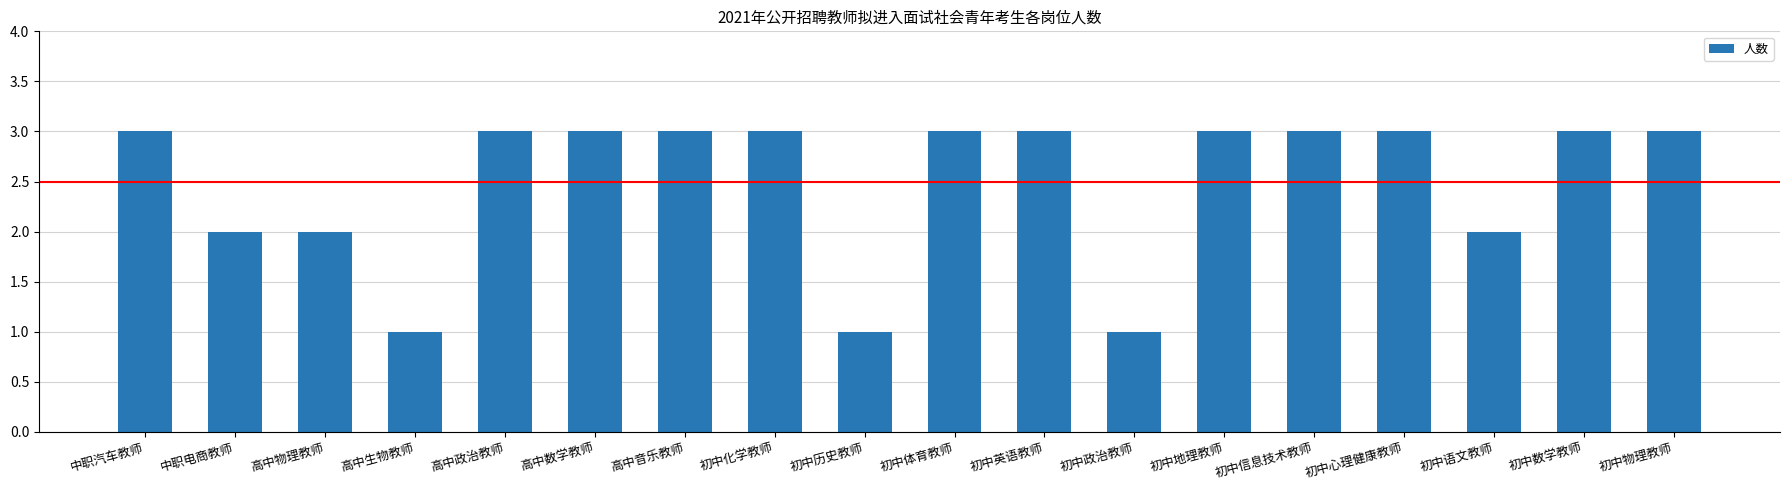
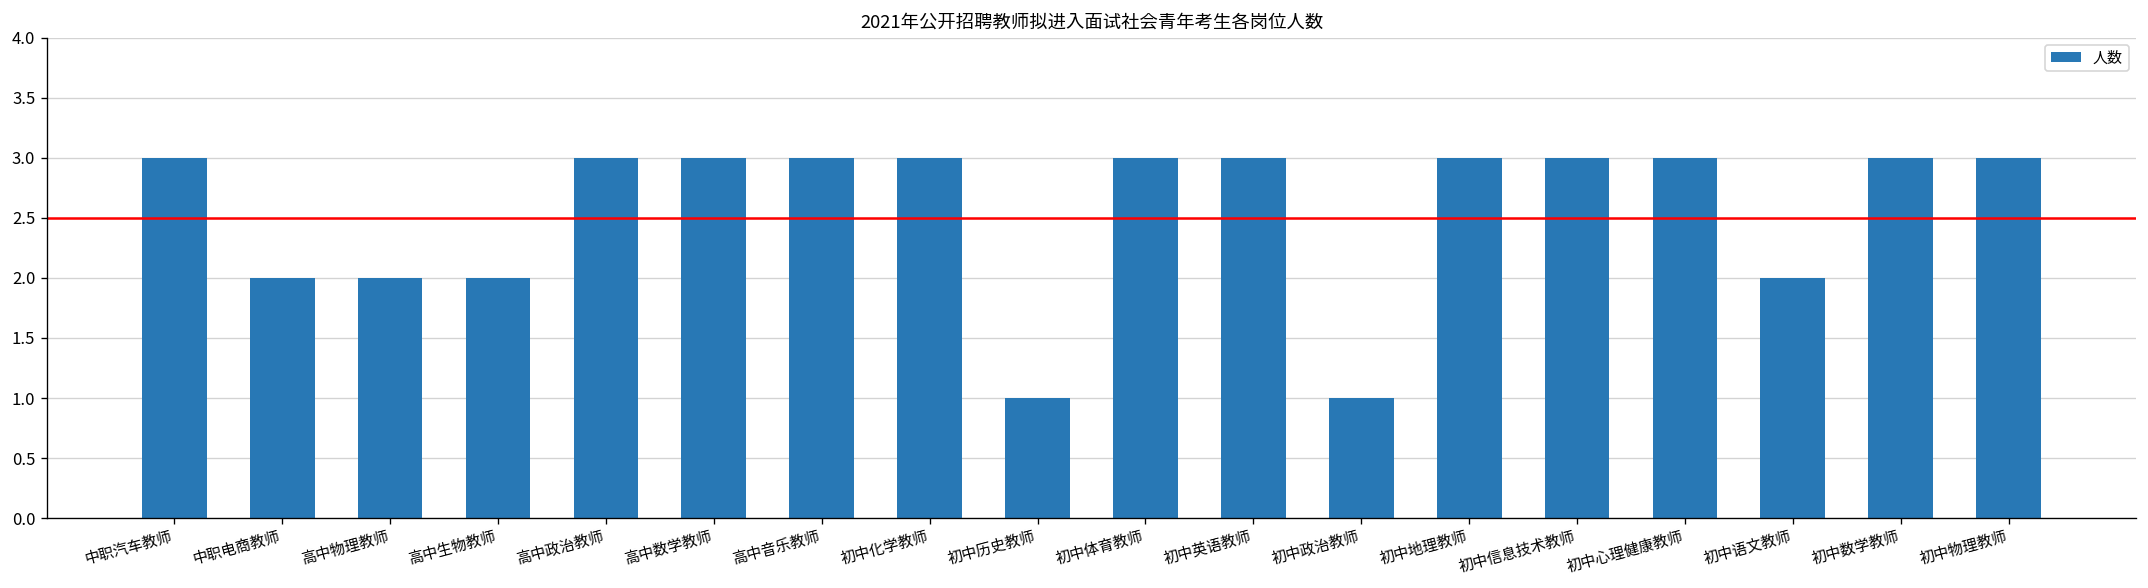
高中生物教师: 1 -> 2
